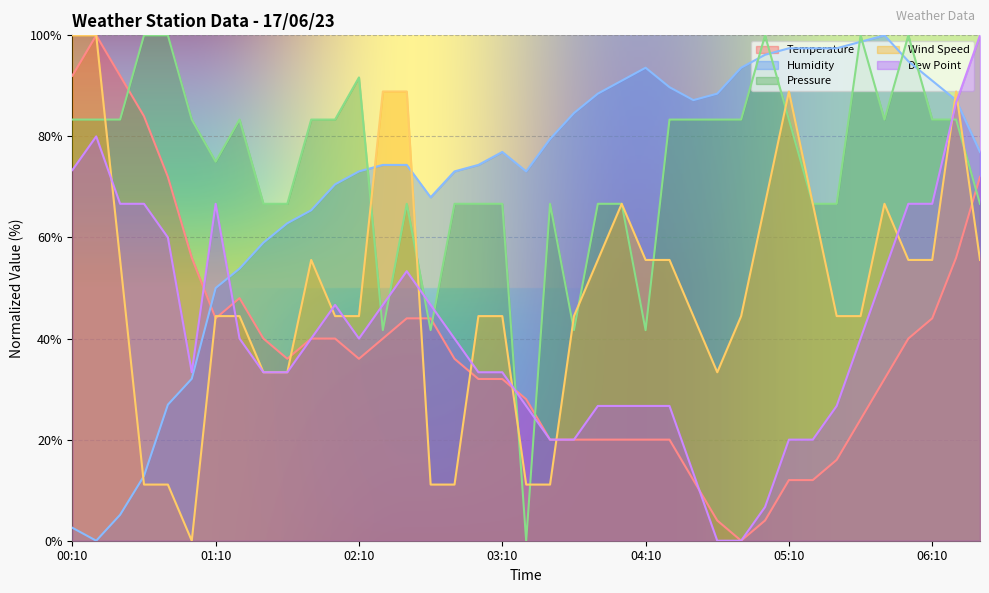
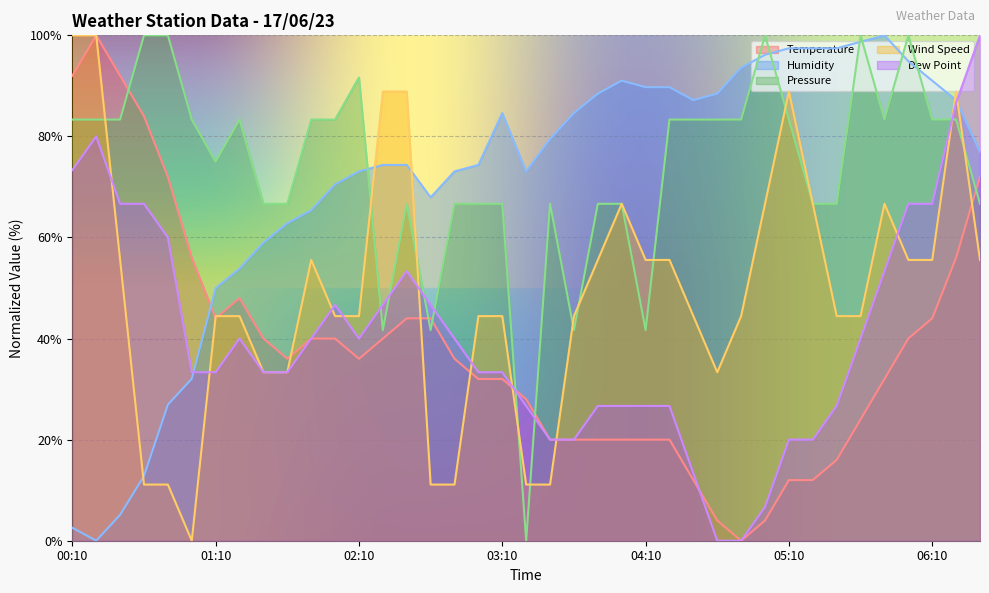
Dew Point, 01:10: 67% -> 33%
Humidity, 03:10: 77% -> 85%
Humidity, 04:10: 94% -> 90%
